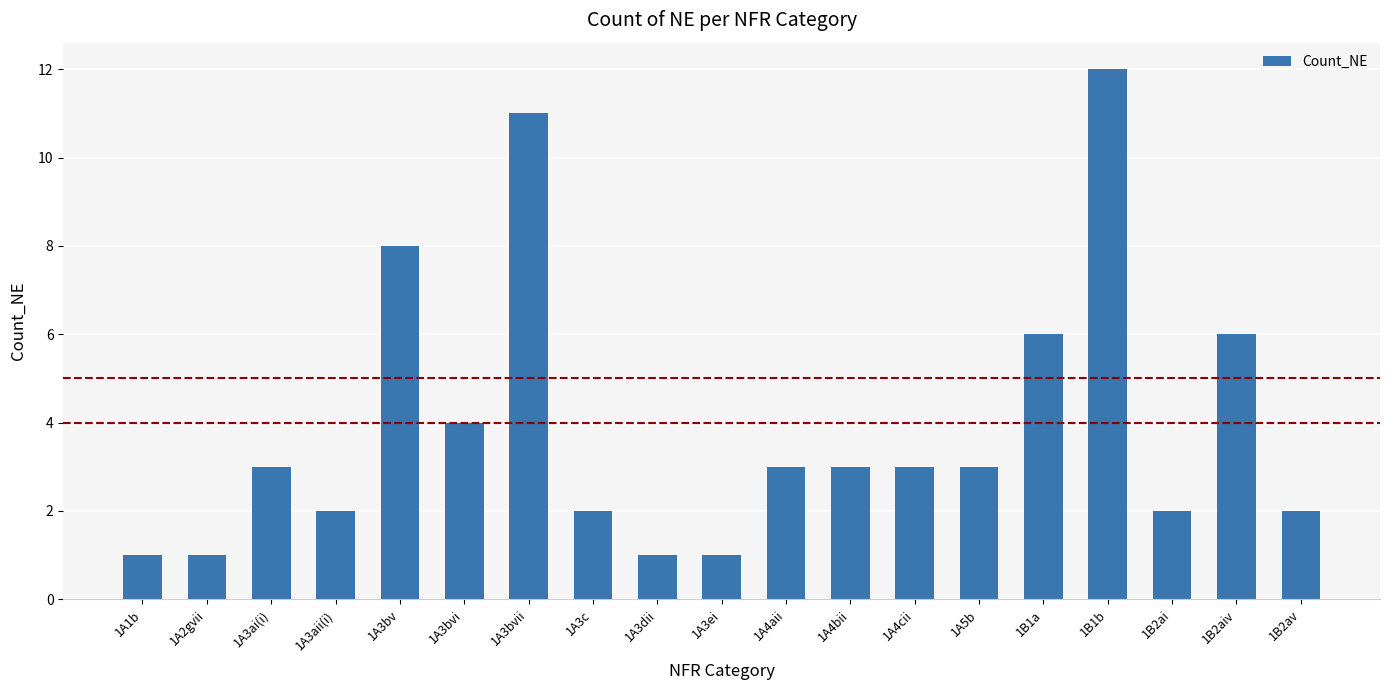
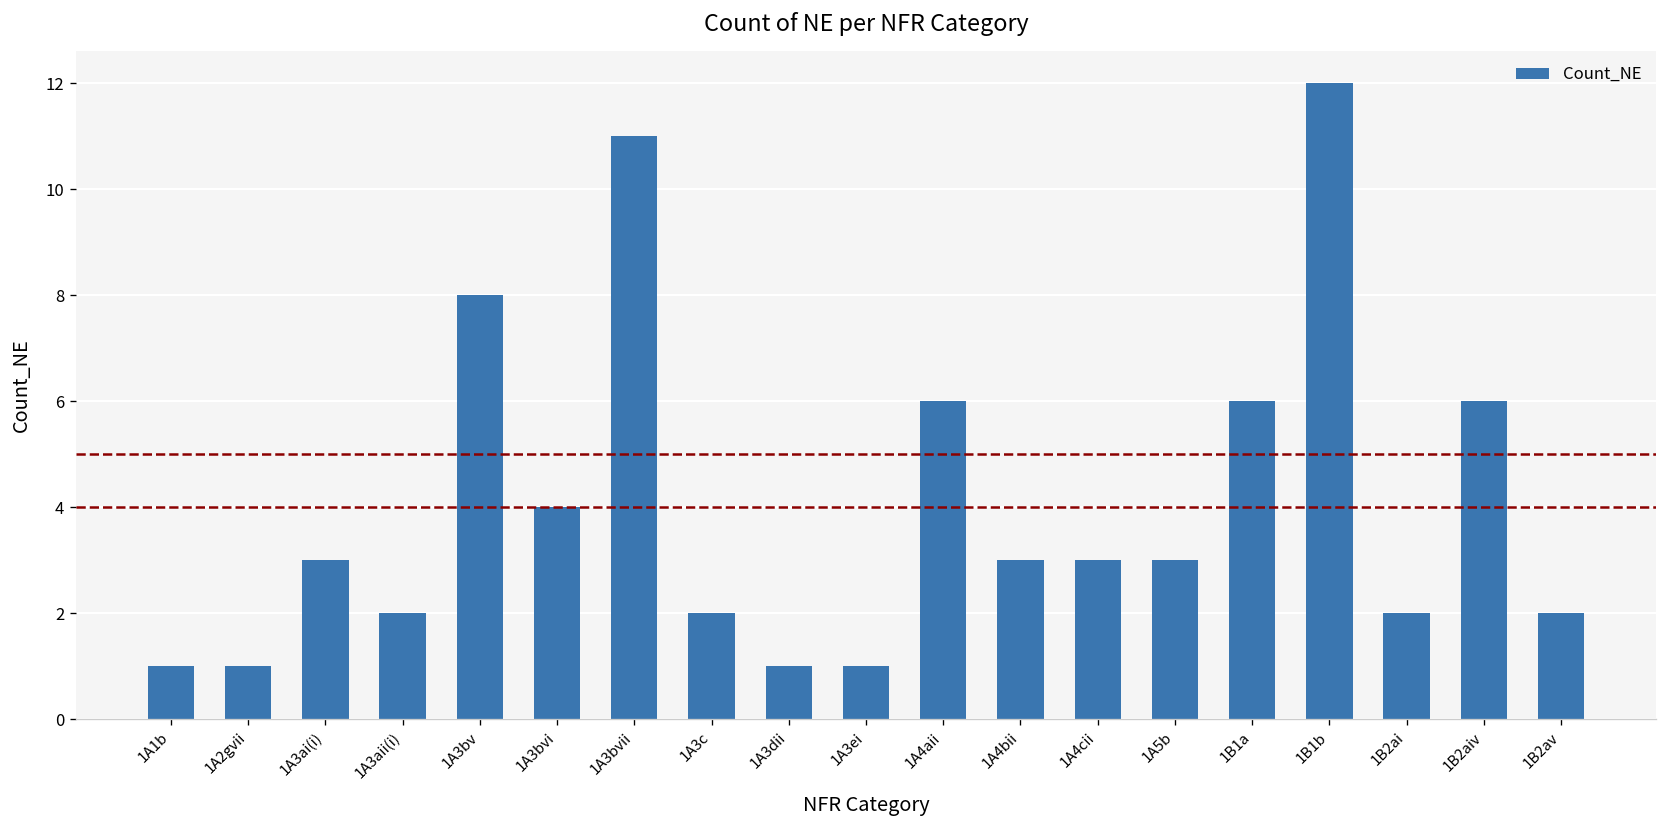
1A4aii: 3 -> 6
